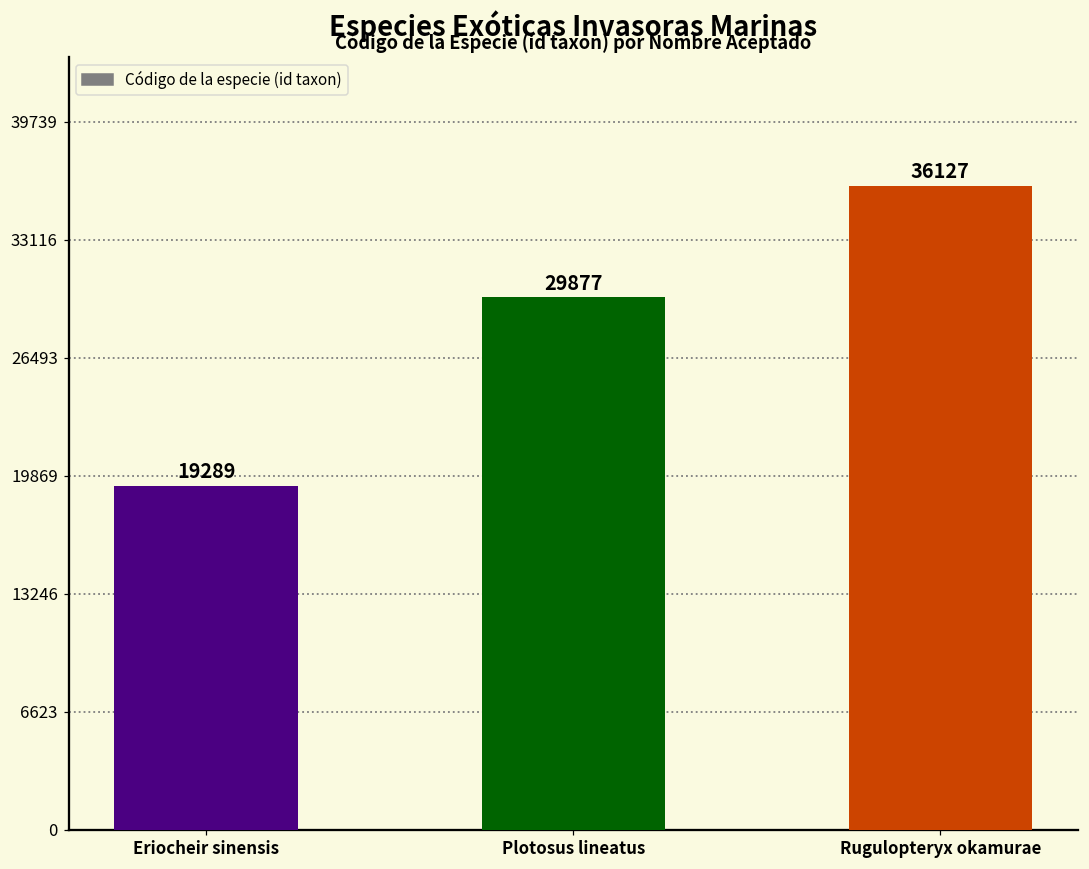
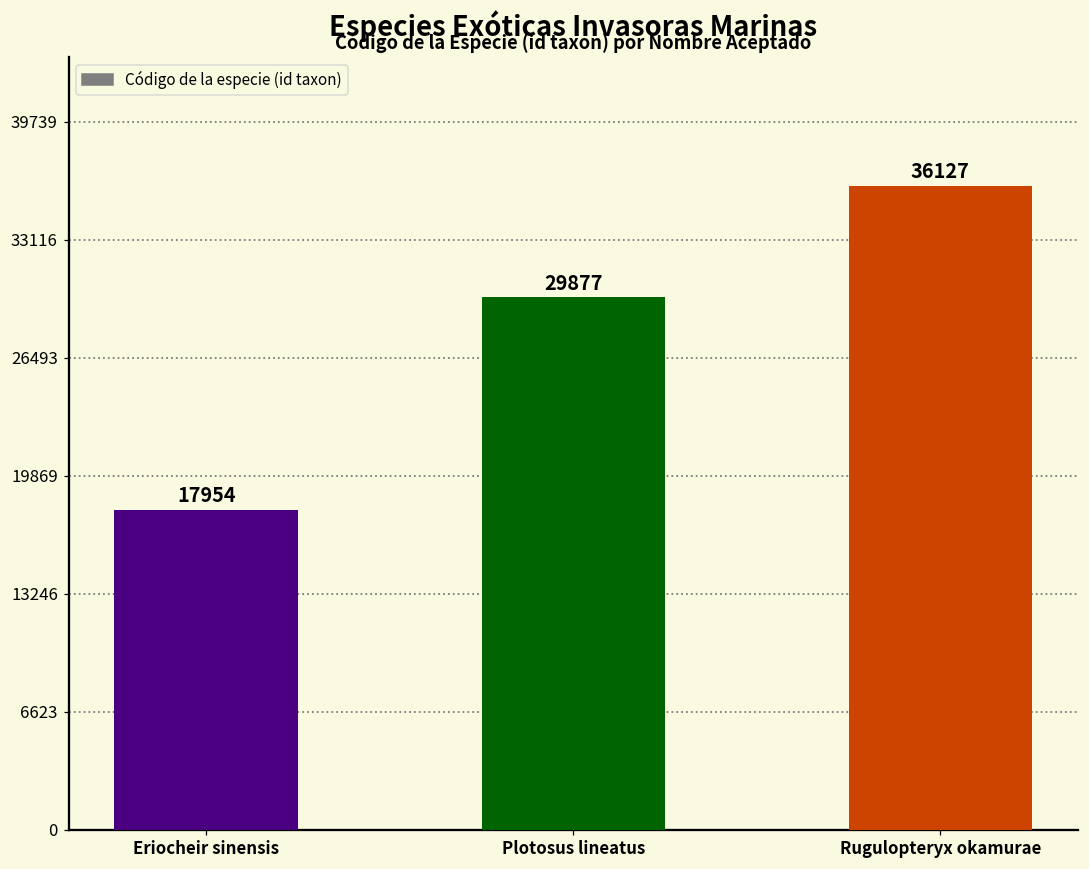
Eriocheir sinensis: 19289 -> 17954
